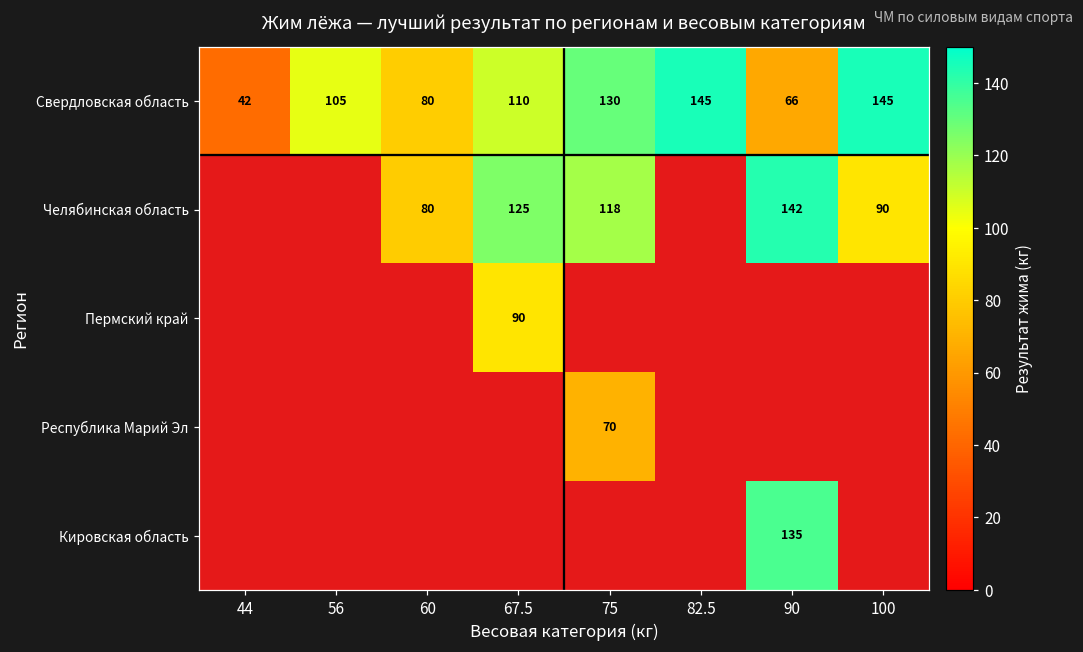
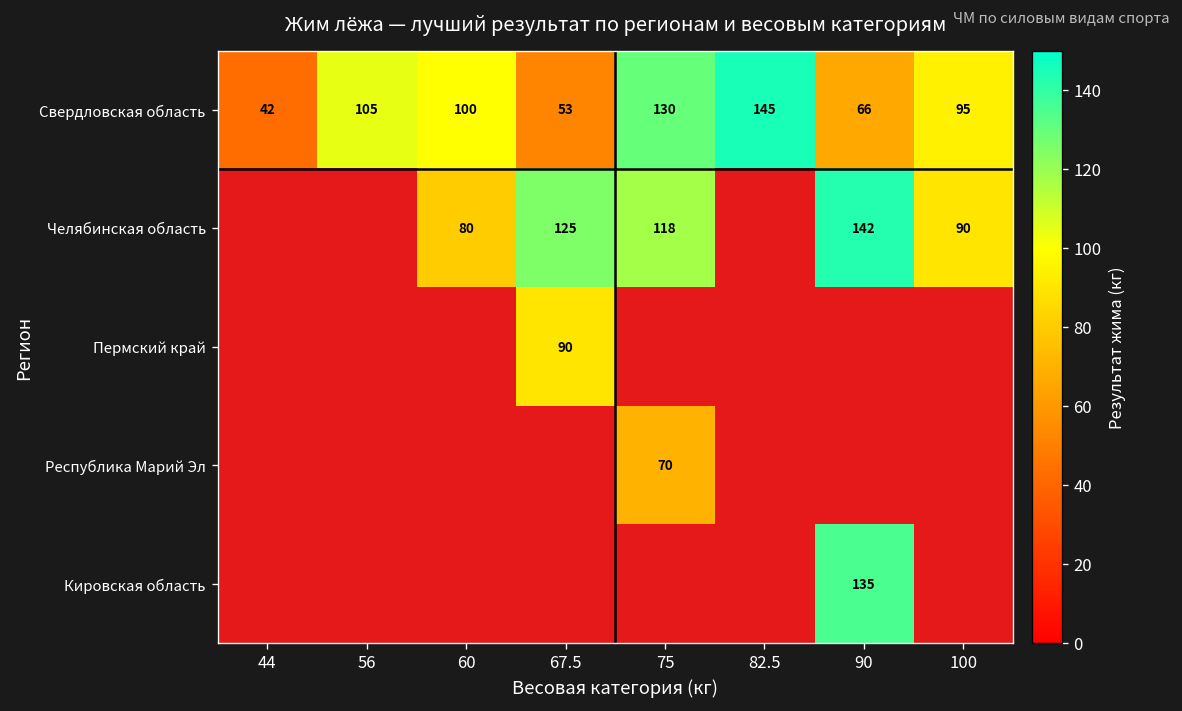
Свердловская область, 60: 80 -> 100
Свердловская область, 67.5: 110 -> 53
Свердловская область, 100: 145 -> 95
